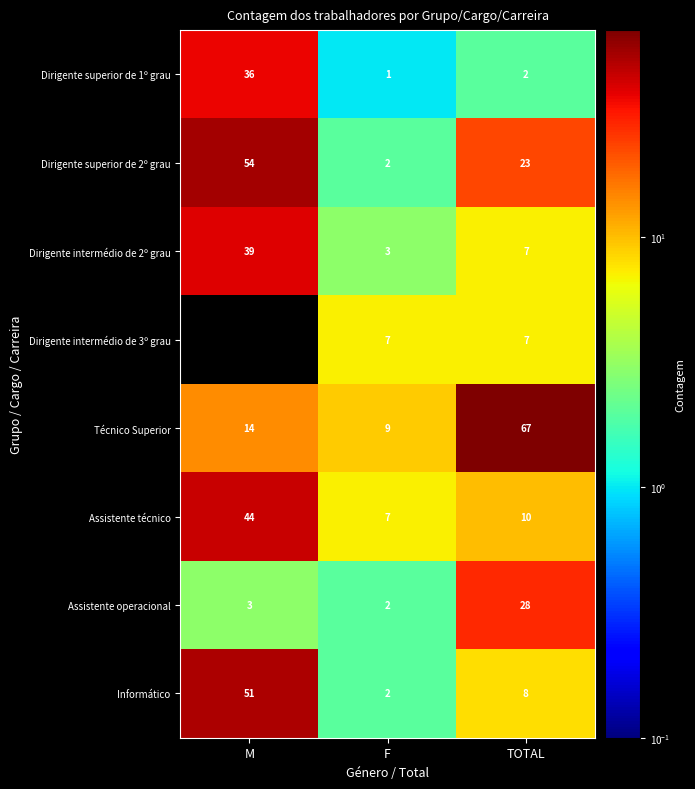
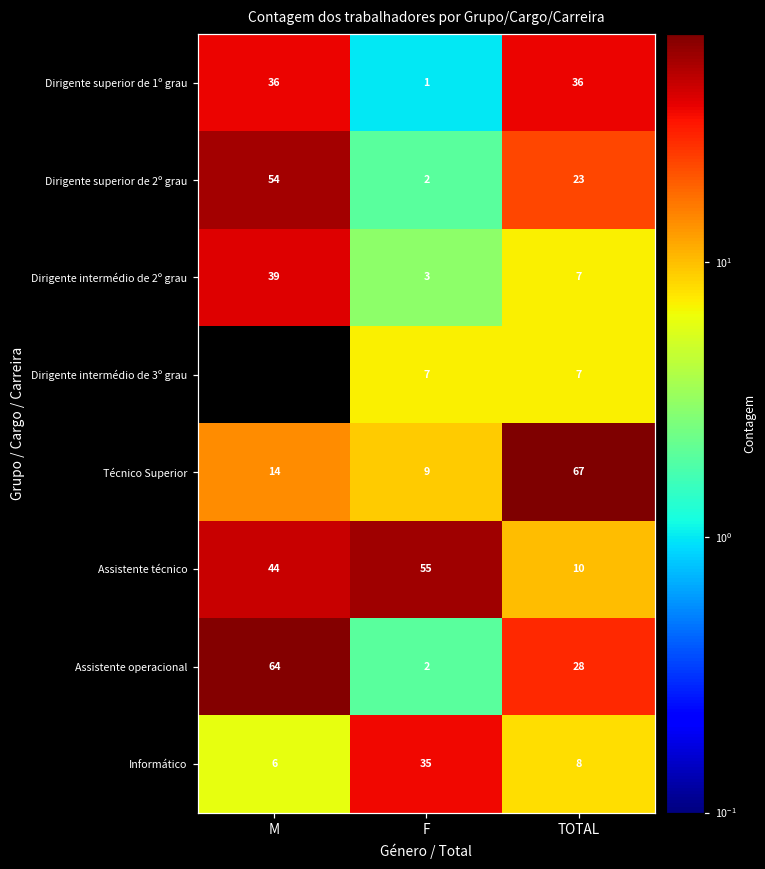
Dirigente superior de 1º grau, TOTAL: 2 -> 36
Assistente técnico, F: 7 -> 55
Assistente operacional, M: 3 -> 64
Informático, M: 51 -> 6
Informático, F: 2 -> 35
